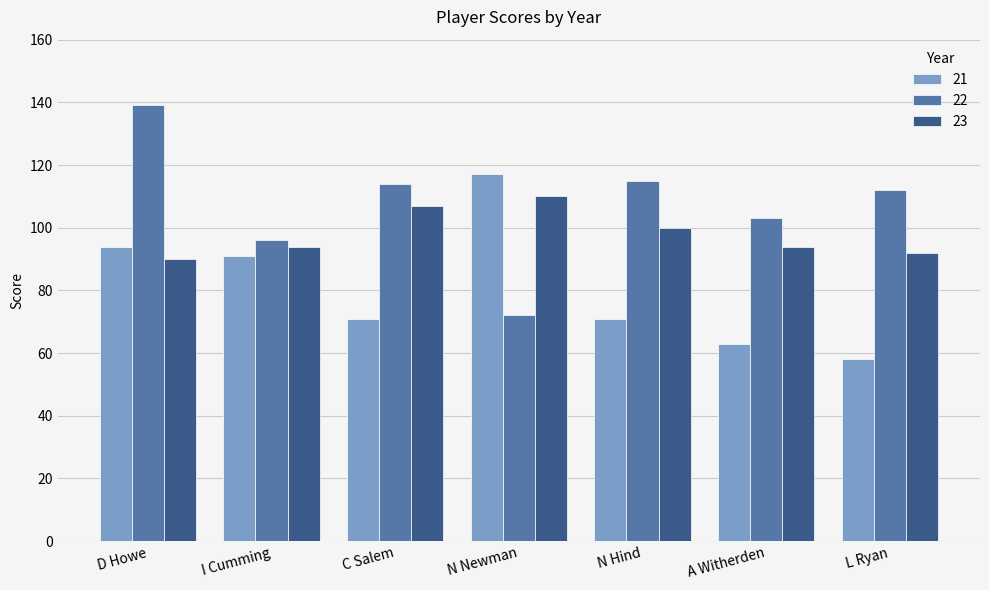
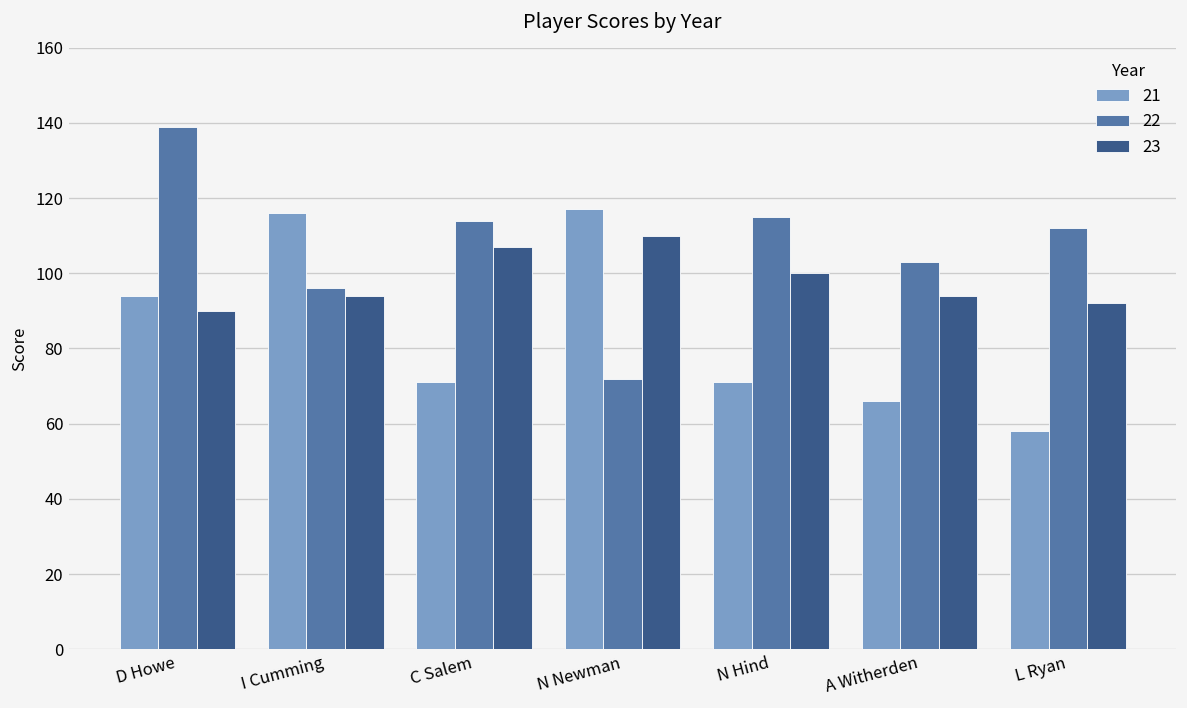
21, I Cumming: 91 -> 116
21, A Witherden: 63 -> 66
